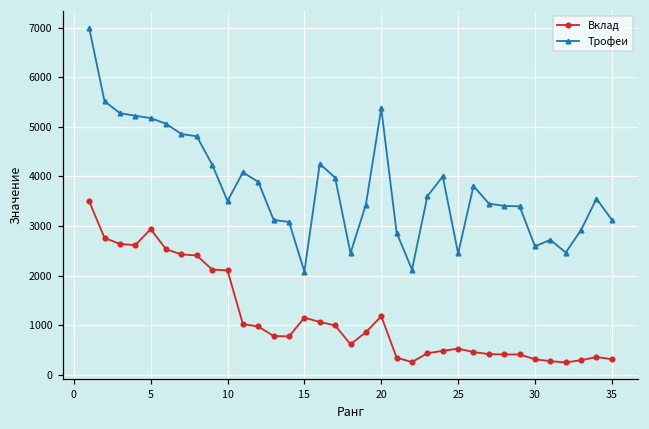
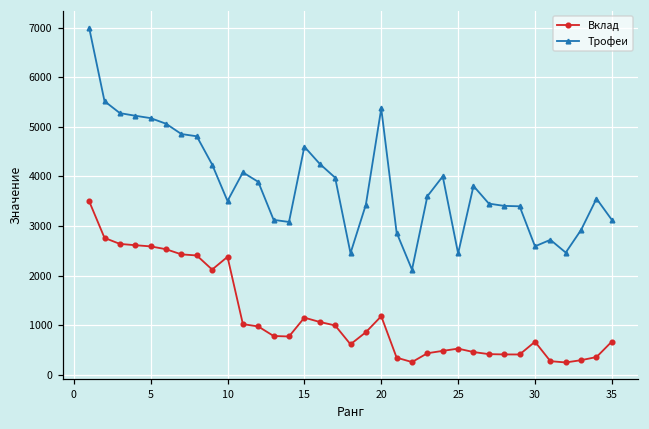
Вклад, 5: 2900 -> 2600
Вклад, 10: 2100 -> 2400
Трофеи, 15: 2100 -> 4600
Вклад, 30: 300 -> 700
Вклад, 35: 300 -> 700
